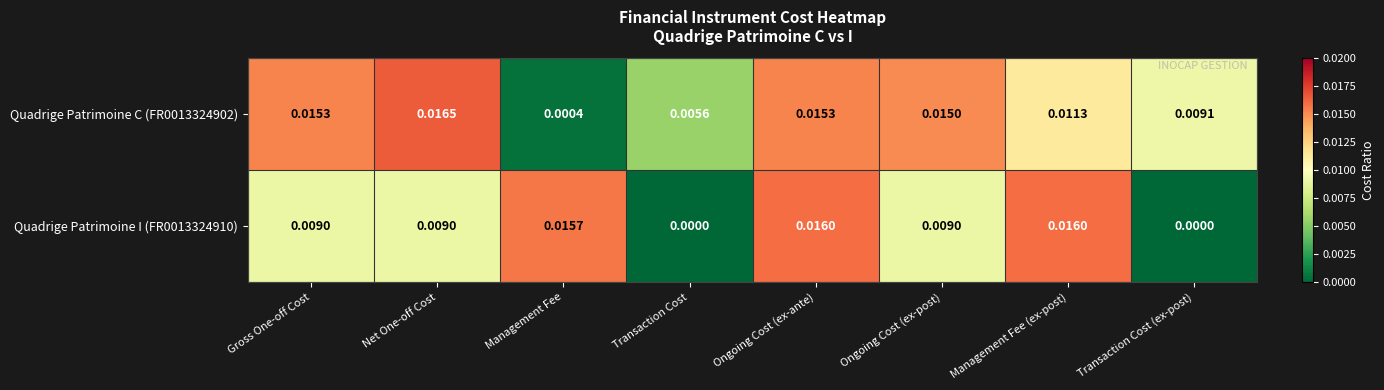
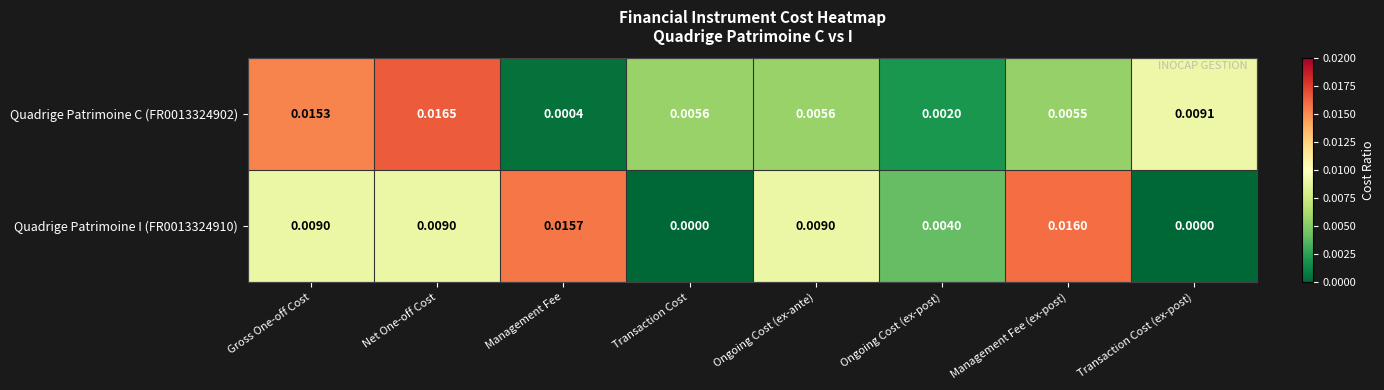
Quadrige Patrimoine C (FR0013324902), Ongoing Cost (ex-ante): 0.0153 -> 0.0056
Quadrige Patrimoine C (FR0013324902), Ongoing Cost (ex-post): 0.0150 -> 0.0020
Quadrige Patrimoine C (FR0013324902), Management Fee (ex-post): 0.0113 -> 0.0055
Quadrige Patrimoine I (FR0013324910), Ongoing Cost (ex-ante): 0.0160 -> 0.0090
Quadrige Patrimoine I (FR0013324910), Ongoing Cost (ex-post): 0.0090 -> 0.0040
